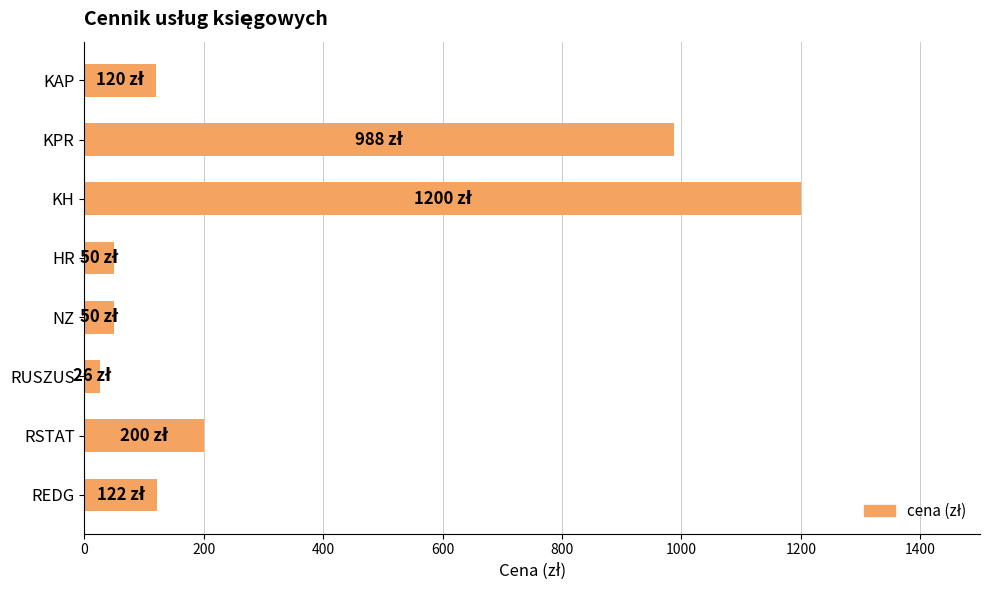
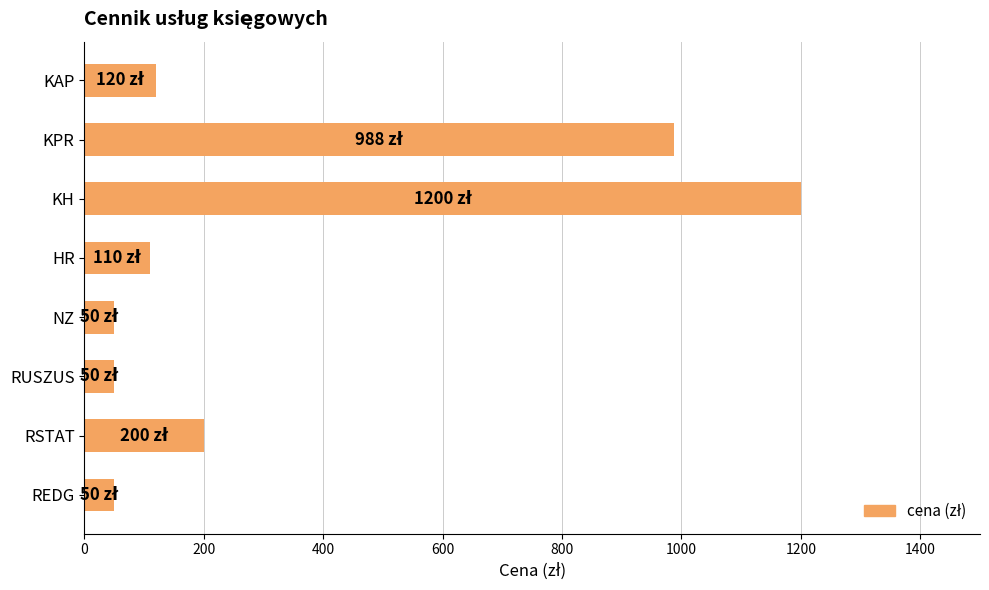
HR: 50 -> 110
RUSZUS: 26 -> 50
REDG: 122 -> 50
